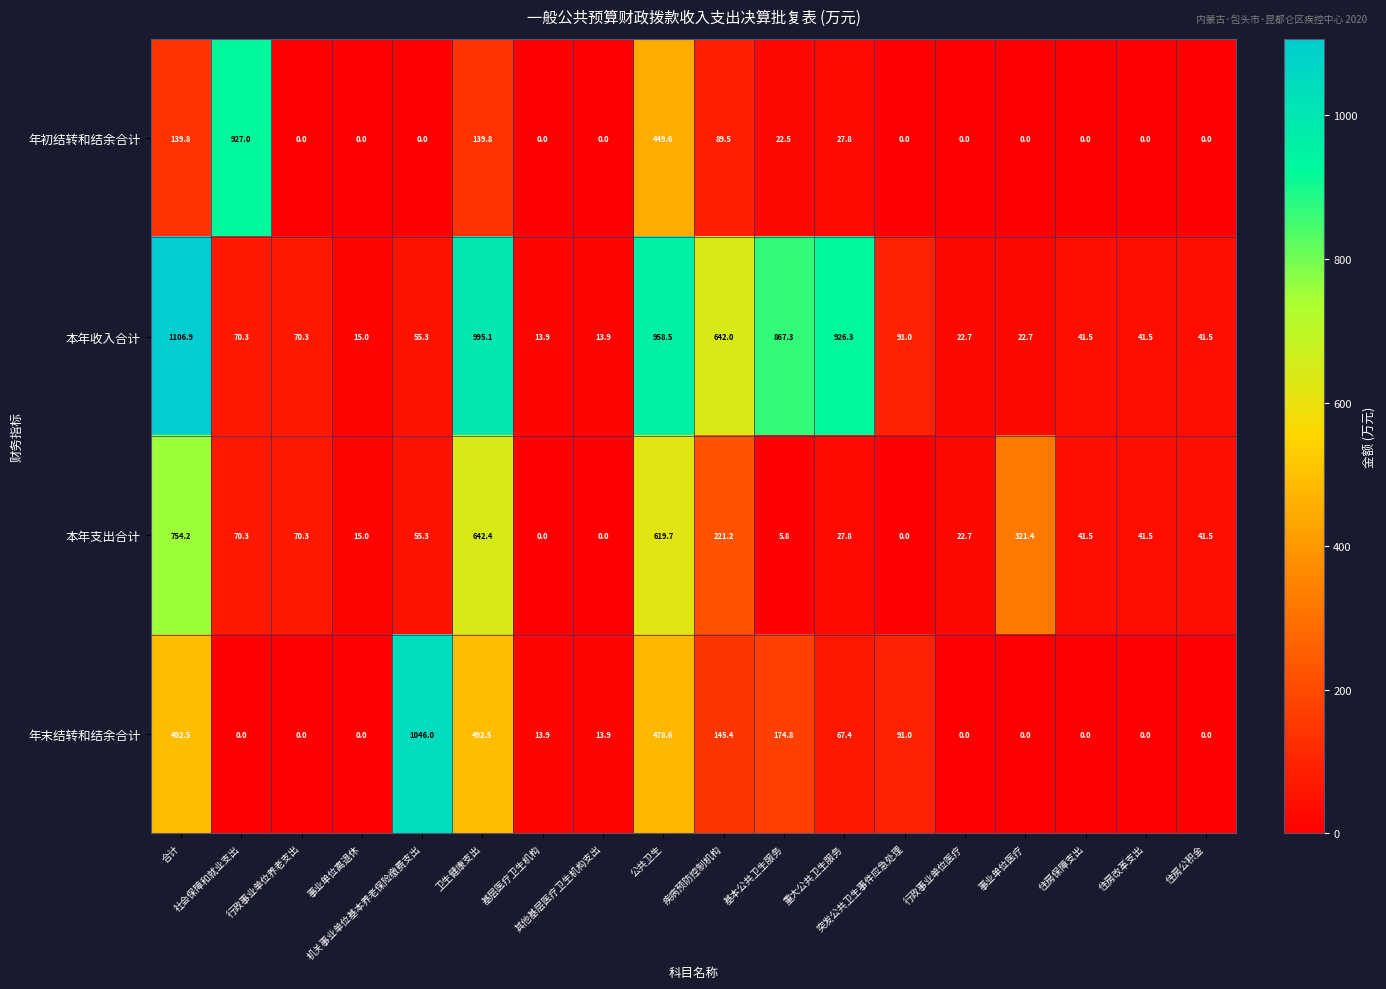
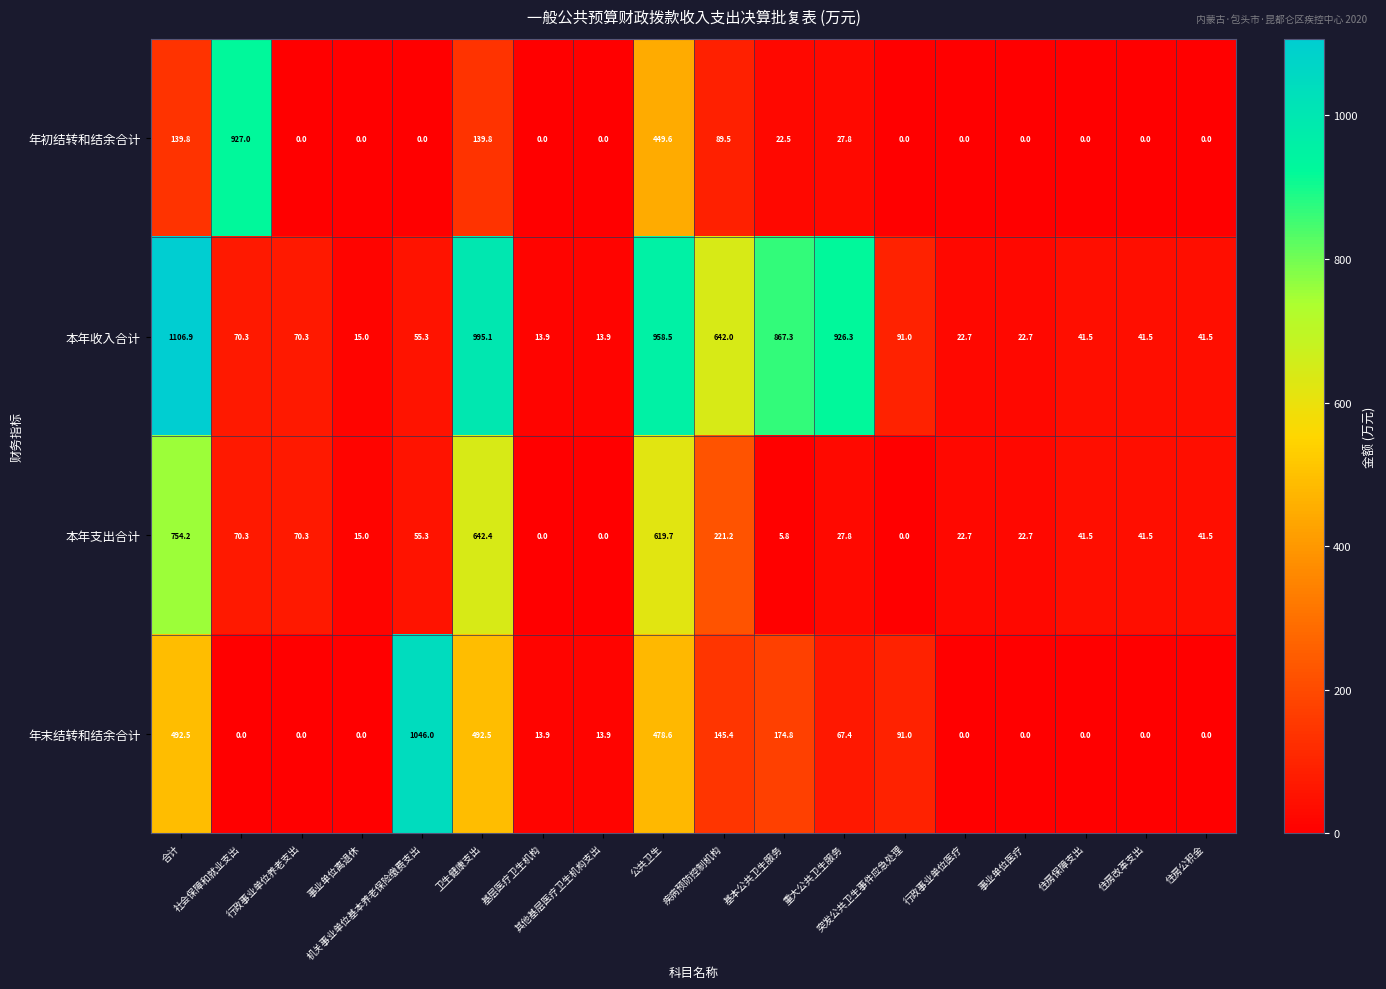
本年支出合计, 事业单位医疗: 321.4 -> 22.7
